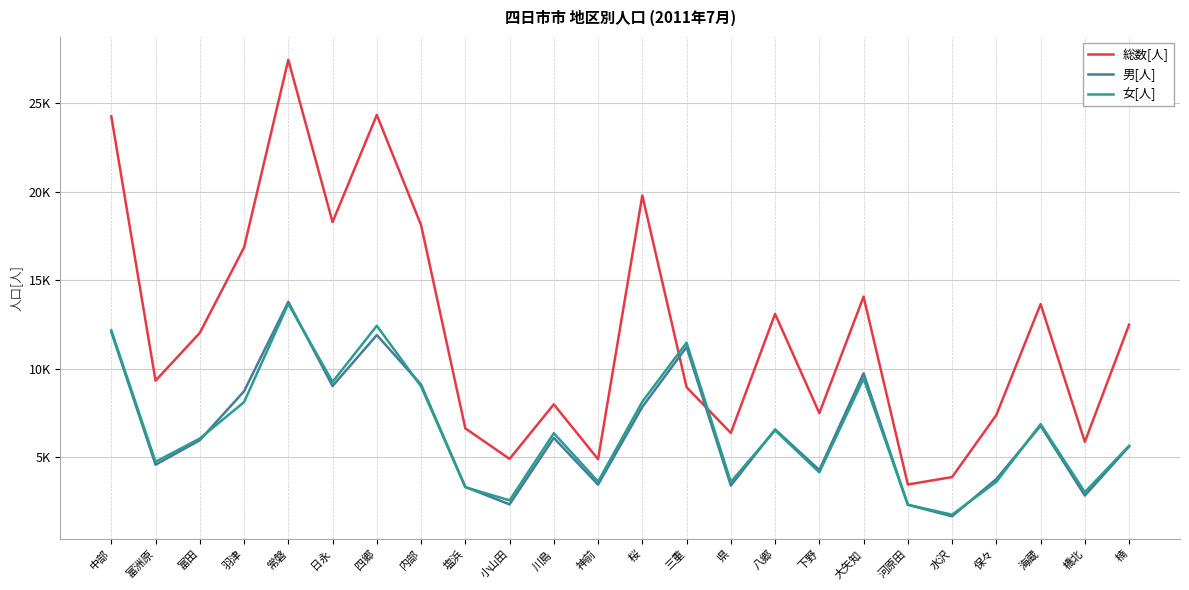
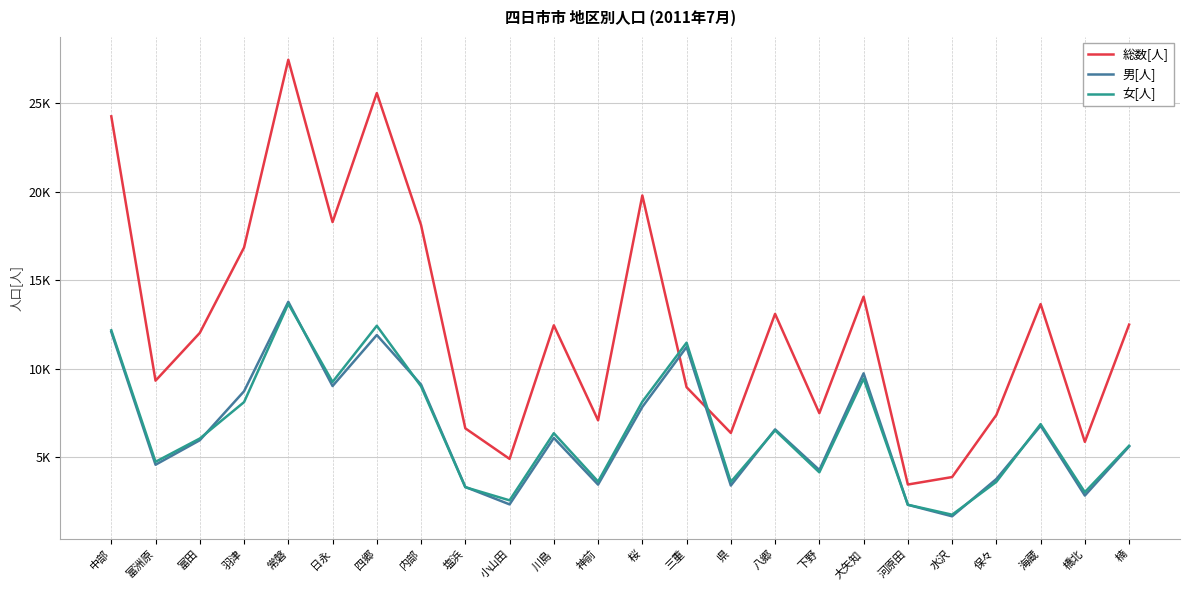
総数[人], 四郷: 24300 -> 25600
総数[人], 川島: 8000 -> 12500
総数[人], 神前: 4900 -> 7100
